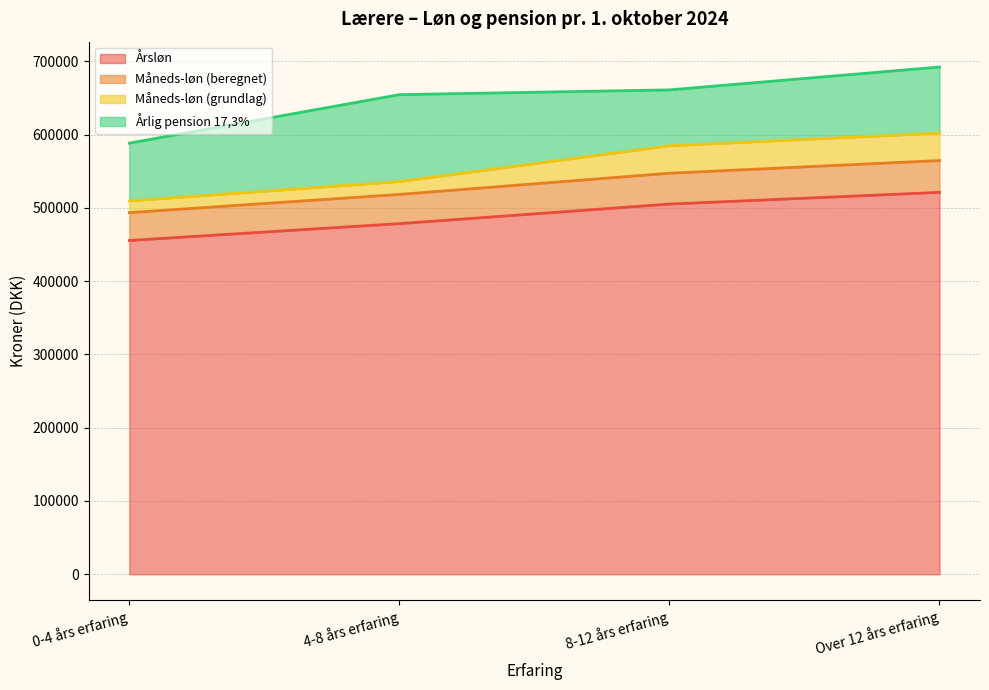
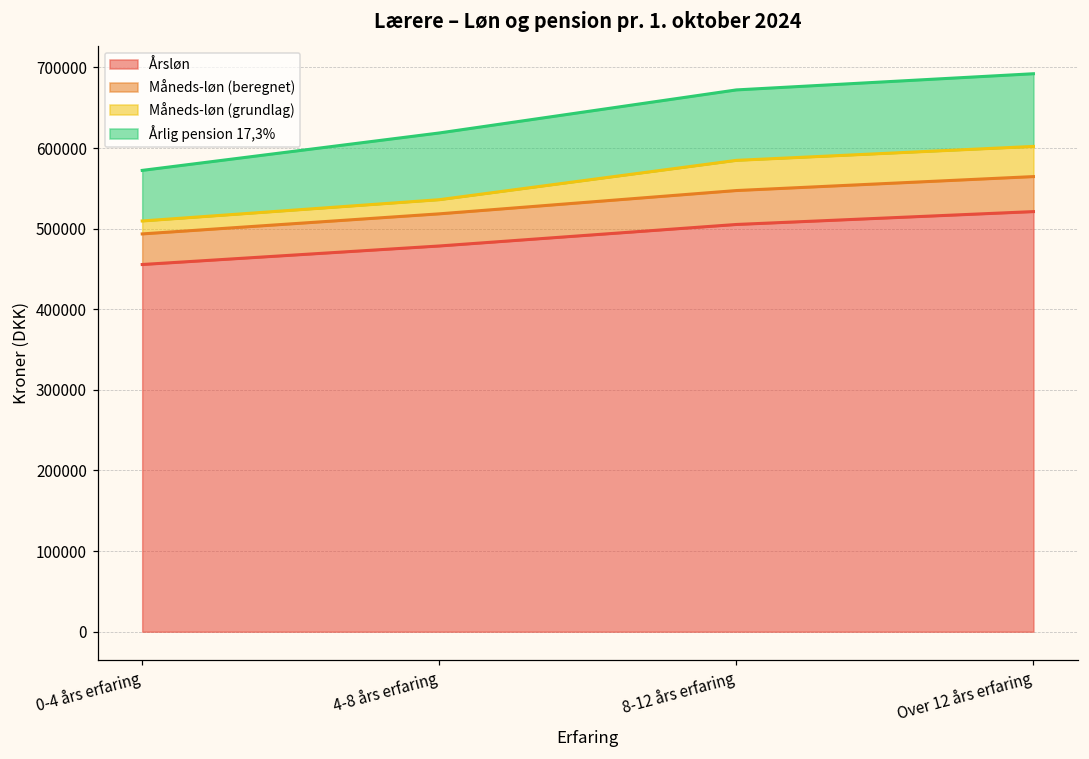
Årlig pension 17,3%, 0-4 års erfaring: 80000 -> 60000
Årlig pension 17,3%, 4-8 års erfaring: 120000 -> 80000
Årlig pension 17,3%, 8-12 års erfaring: 80000 -> 90000
